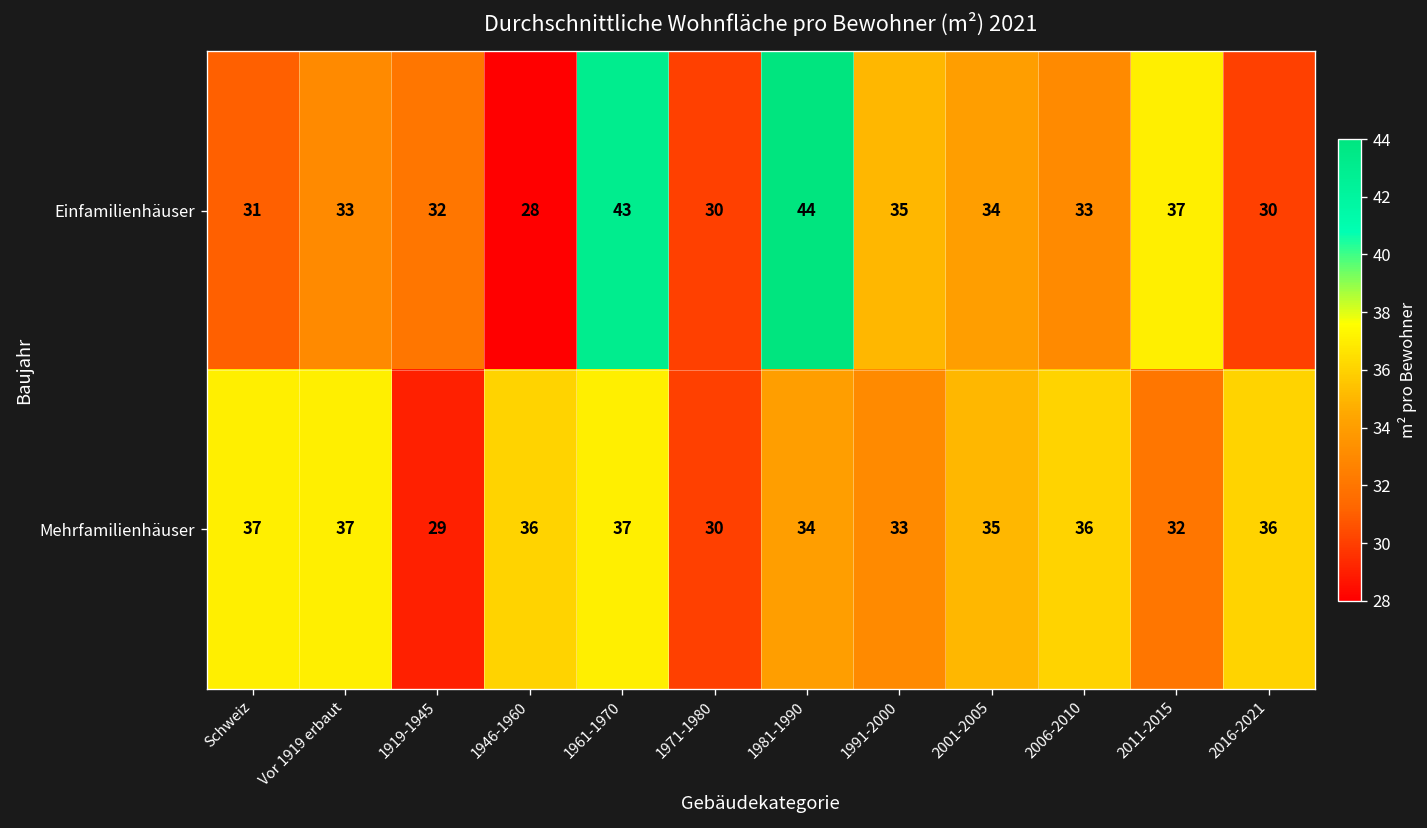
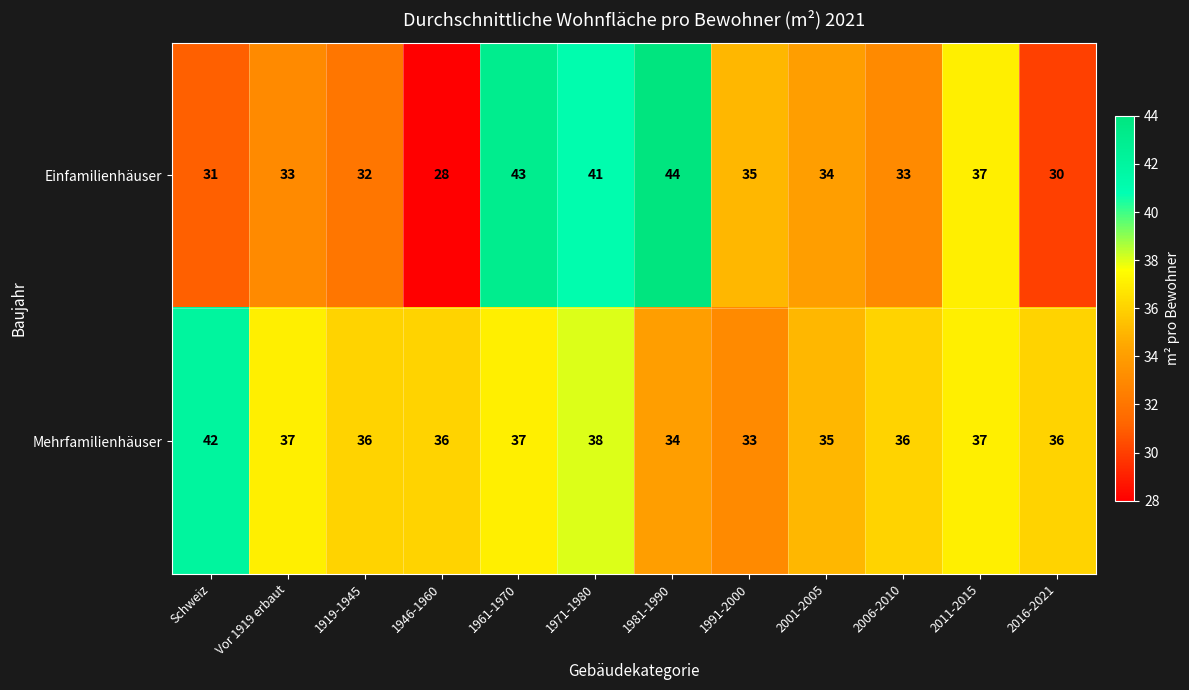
Einfamilienhäuser, 1971-1980: 30 -> 41
Mehrfamilienhäuser, Schweiz: 37 -> 42
Mehrfamilienhäuser, 1919-1945: 29 -> 36
Mehrfamilienhäuser, 1971-1980: 30 -> 38
Mehrfamilienhäuser, 2011-2015: 32 -> 37
